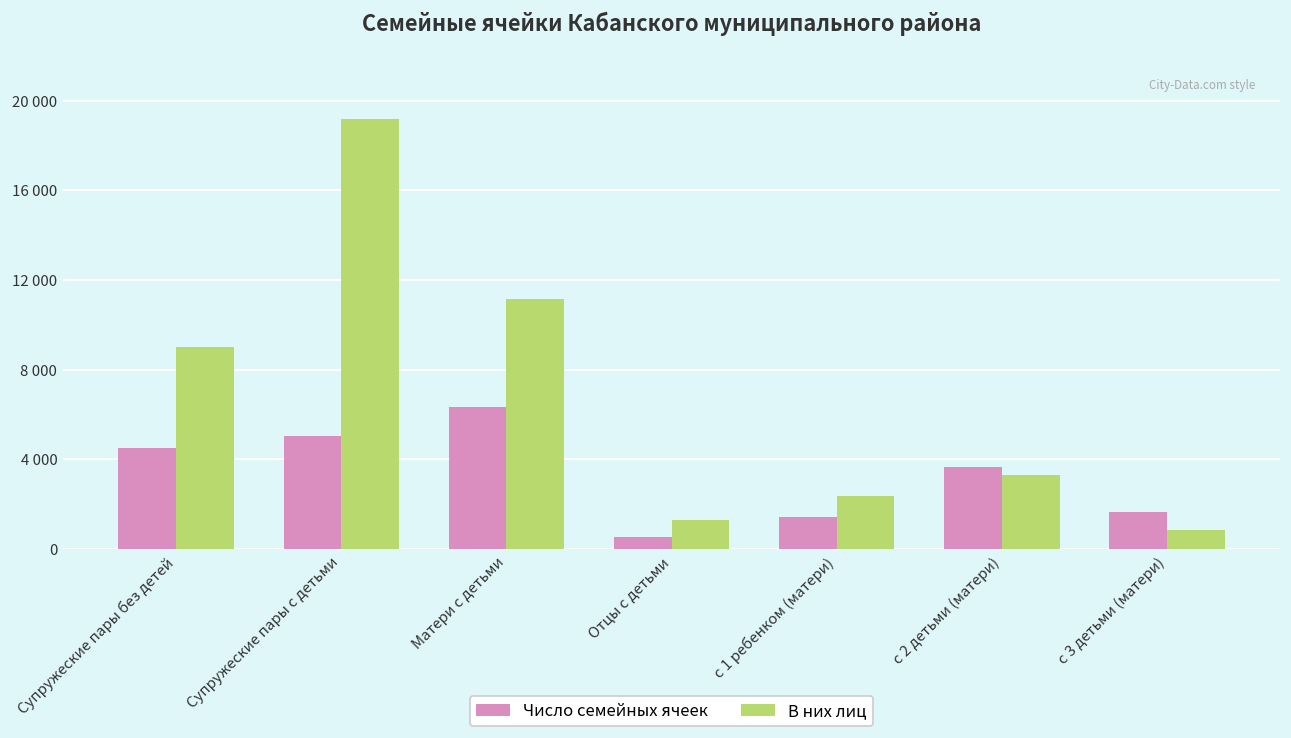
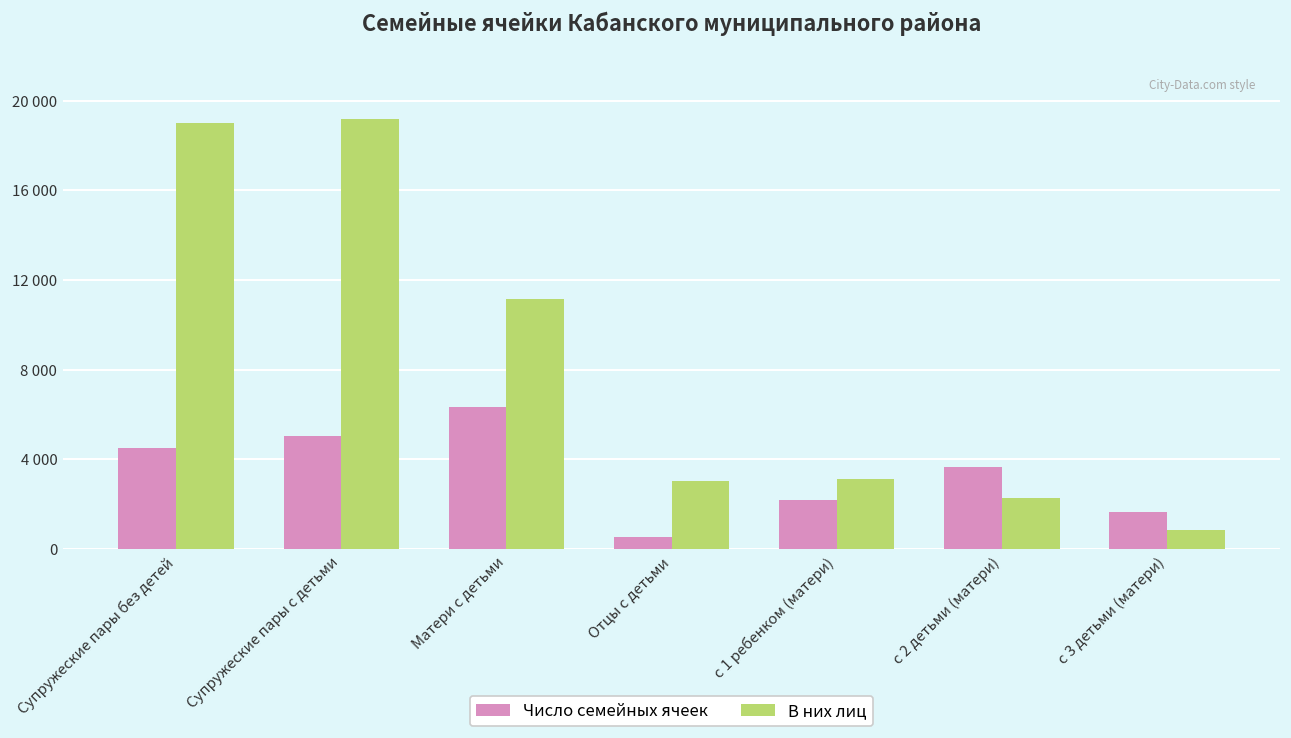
В них лиц, Супружеские пары без детей: 9000 -> 19000
В них лиц, Отцы с детьми: 1300 -> 3000
Число семейных ячеек, с 1 ребенком (матери): 1400 -> 2200
В них лиц, с 1 ребенком (матери): 2400 -> 3100
В них лиц, с 2 детьми (матери): 3300 -> 2300
